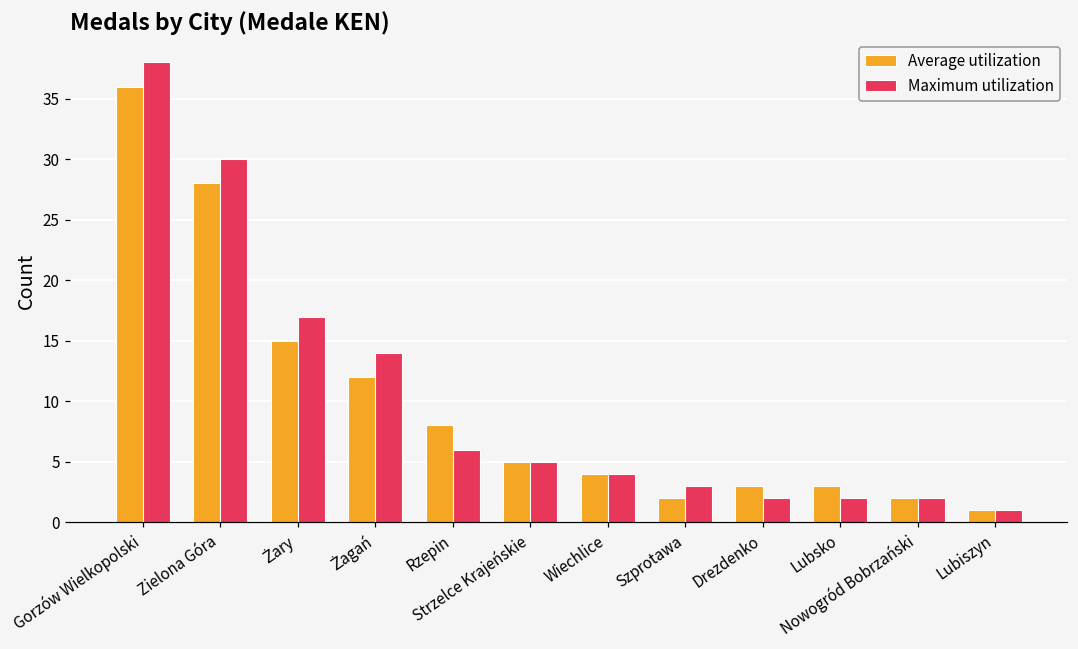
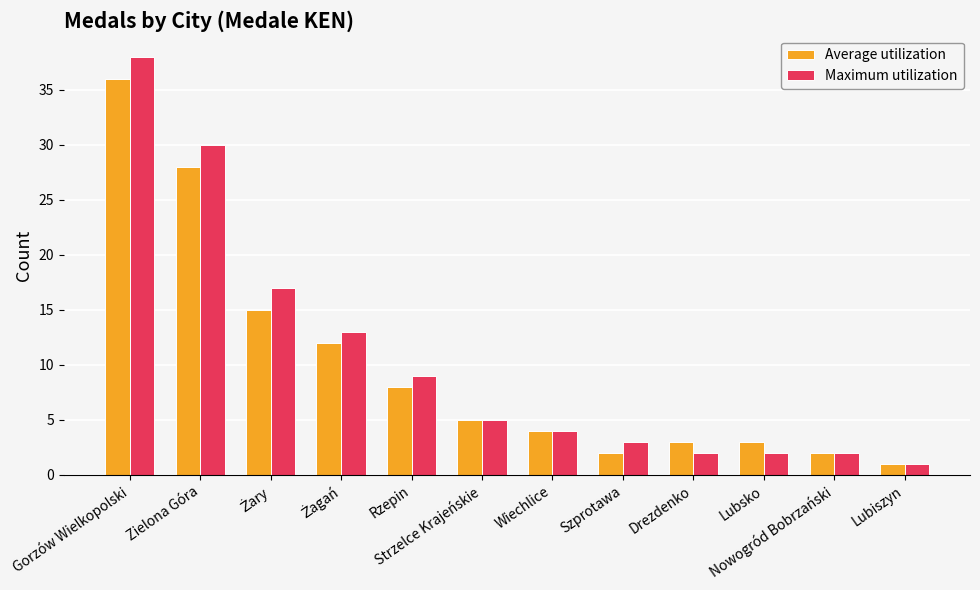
Maximum utilization, Żagań: 14 -> 13
Maximum utilization, Rzepin: 6 -> 9
